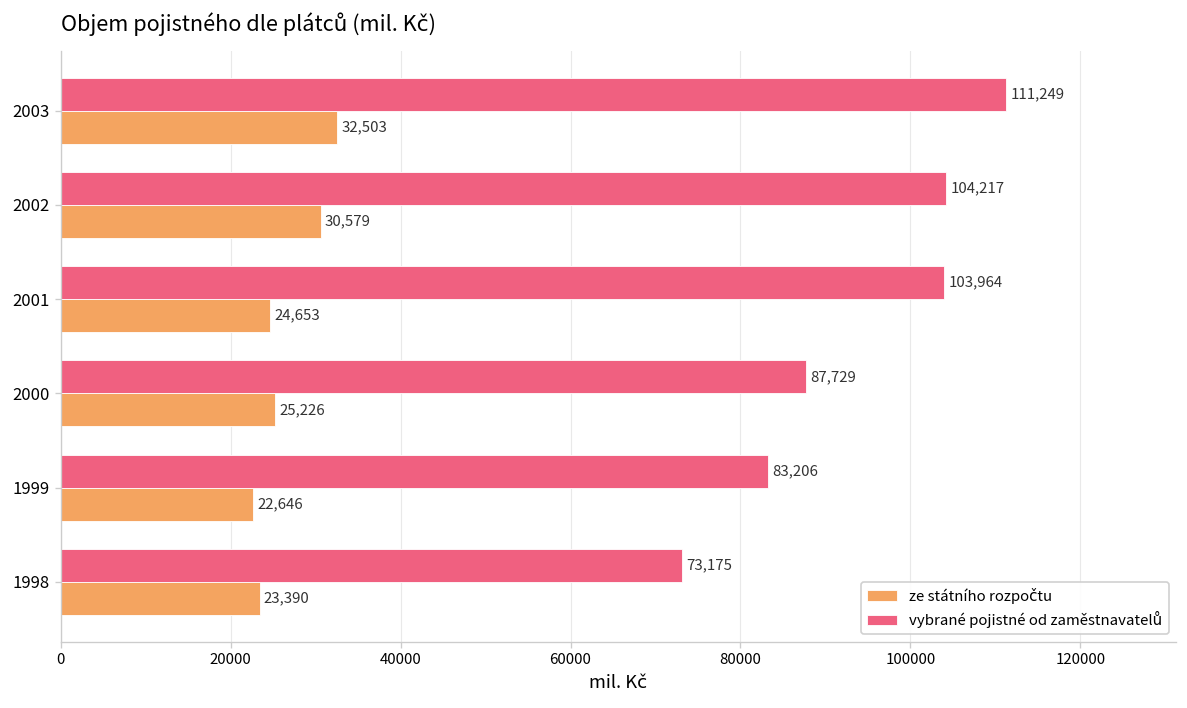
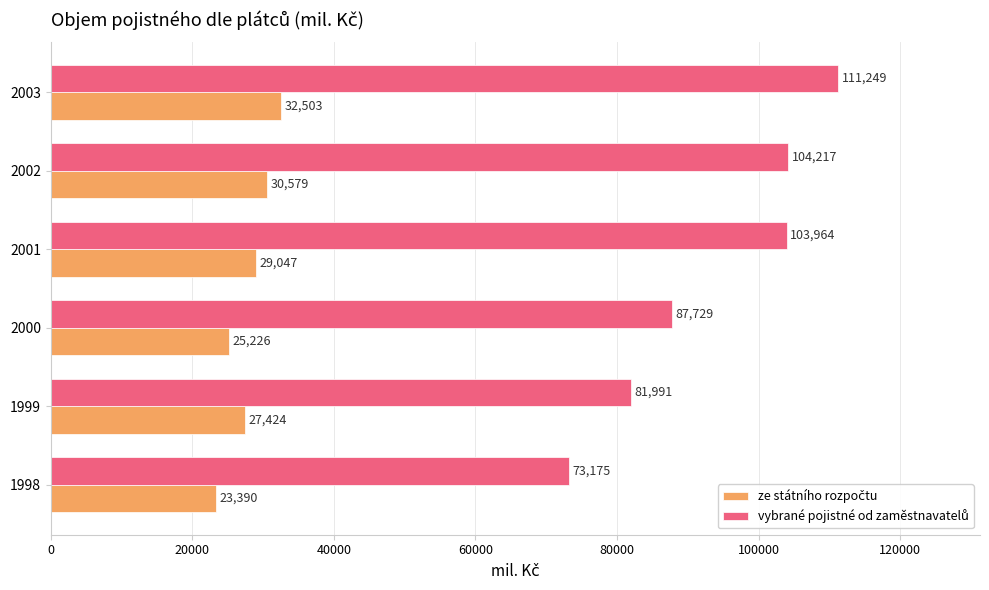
ze státního rozpočtu, 2001: 24,653 -> 29,047
vybrané pojistné od zaměstnavatelů, 1999: 83,206 -> 81,991
ze státního rozpočtu, 1999: 22,646 -> 27,424
